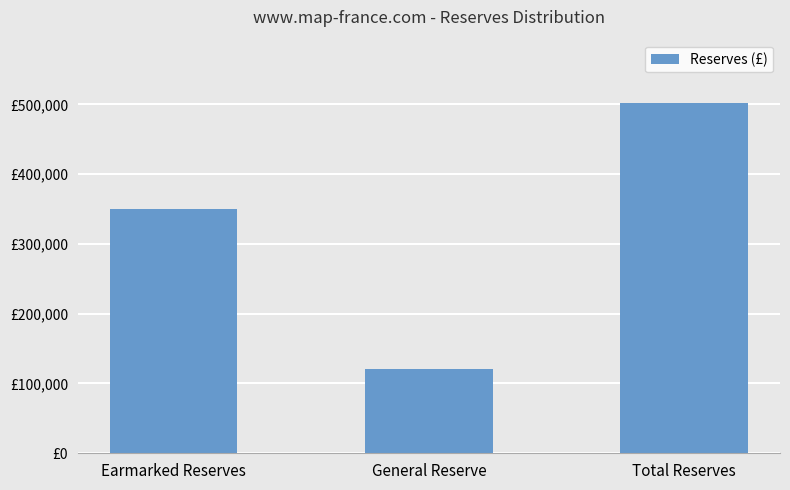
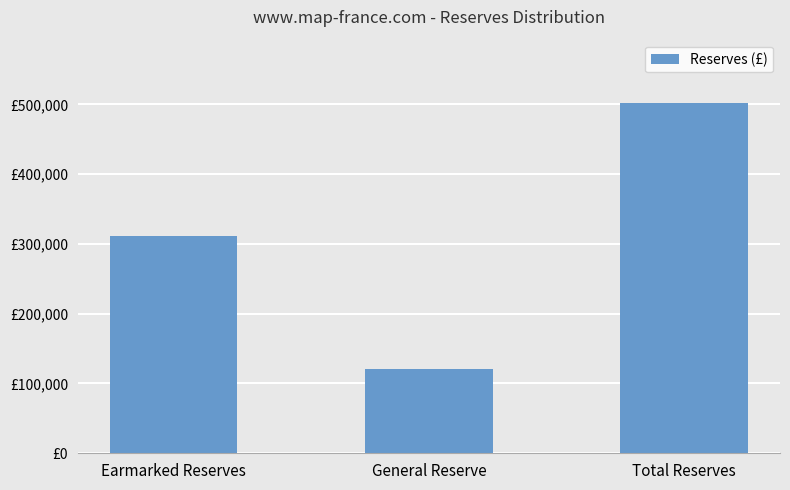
Earmarked Reserves: £350,000 -> £310,000
